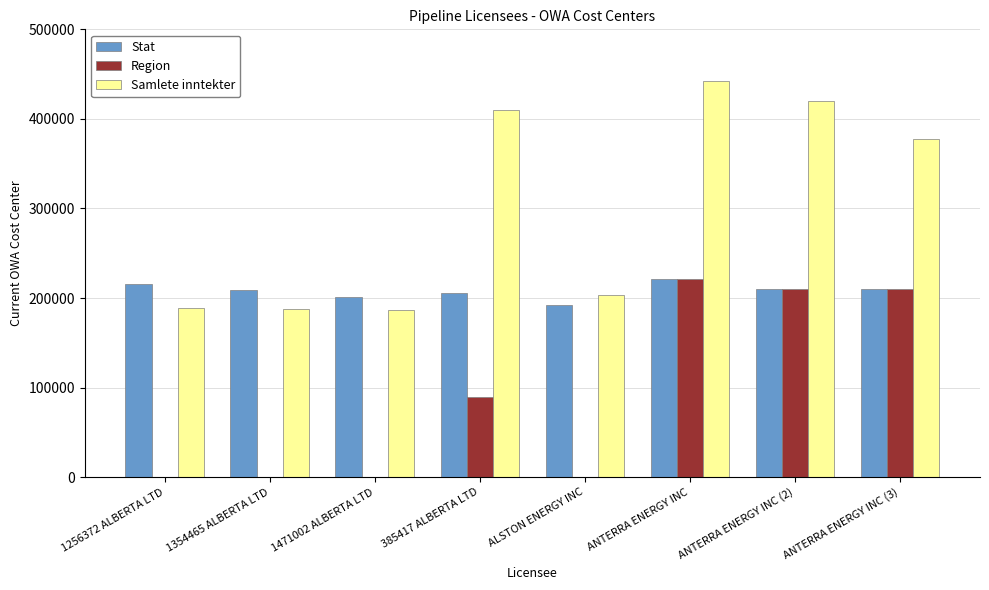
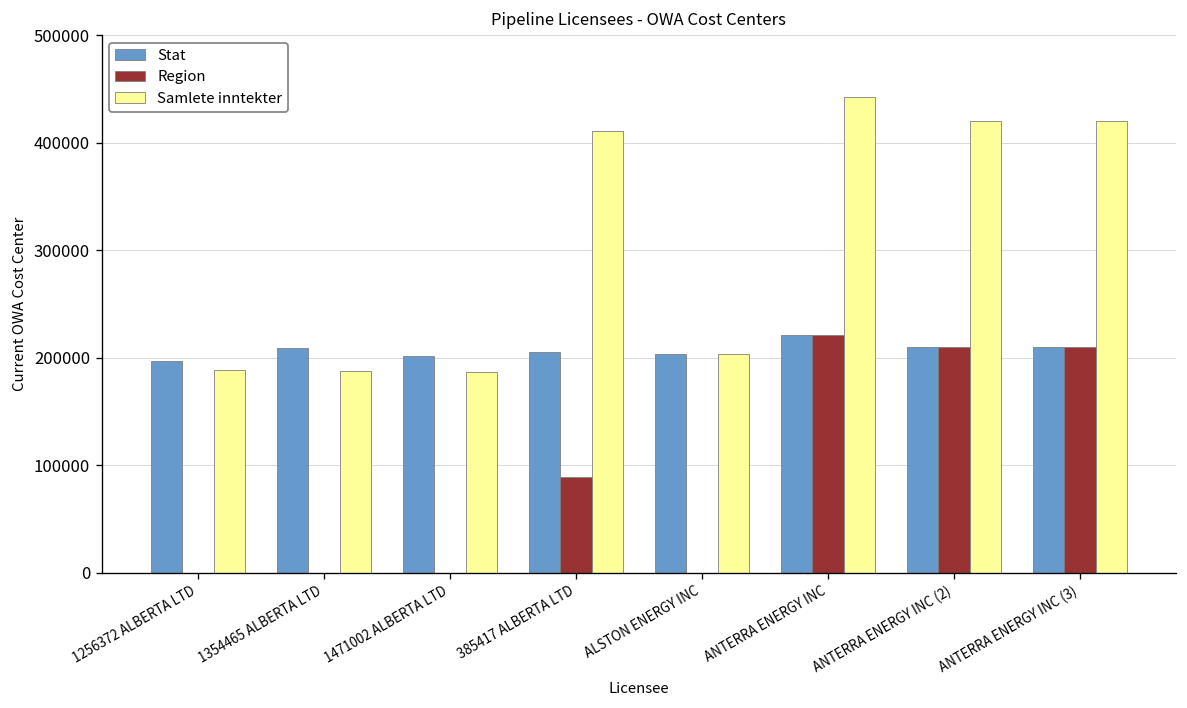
Stat, 1256372 ALBERTA LTD: 220000 -> 200000
Stat, ALSTON ENERGY INC: 190000 -> 200000
Samlete inntekter, ANTERRA ENERGY INC (3): 380000 -> 420000
